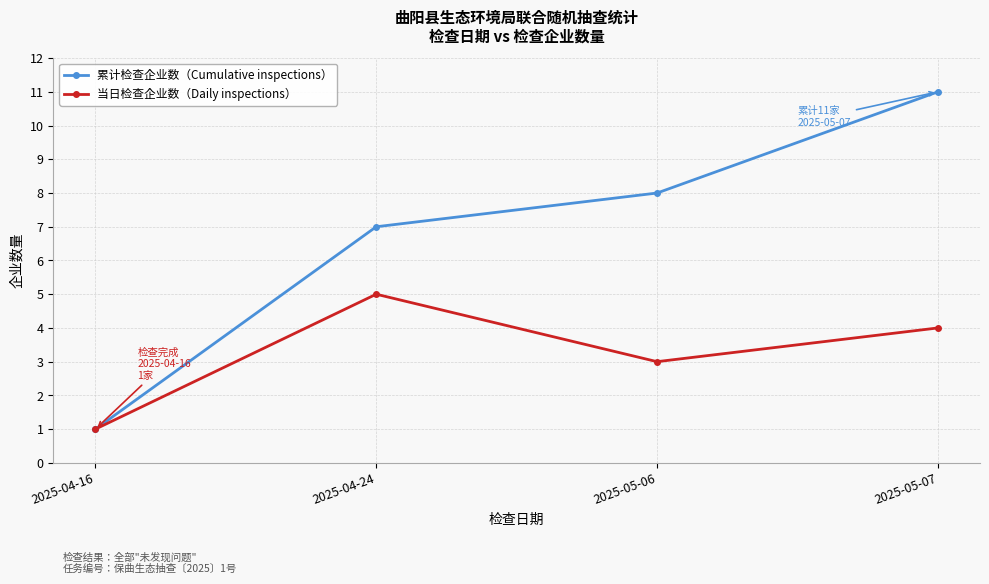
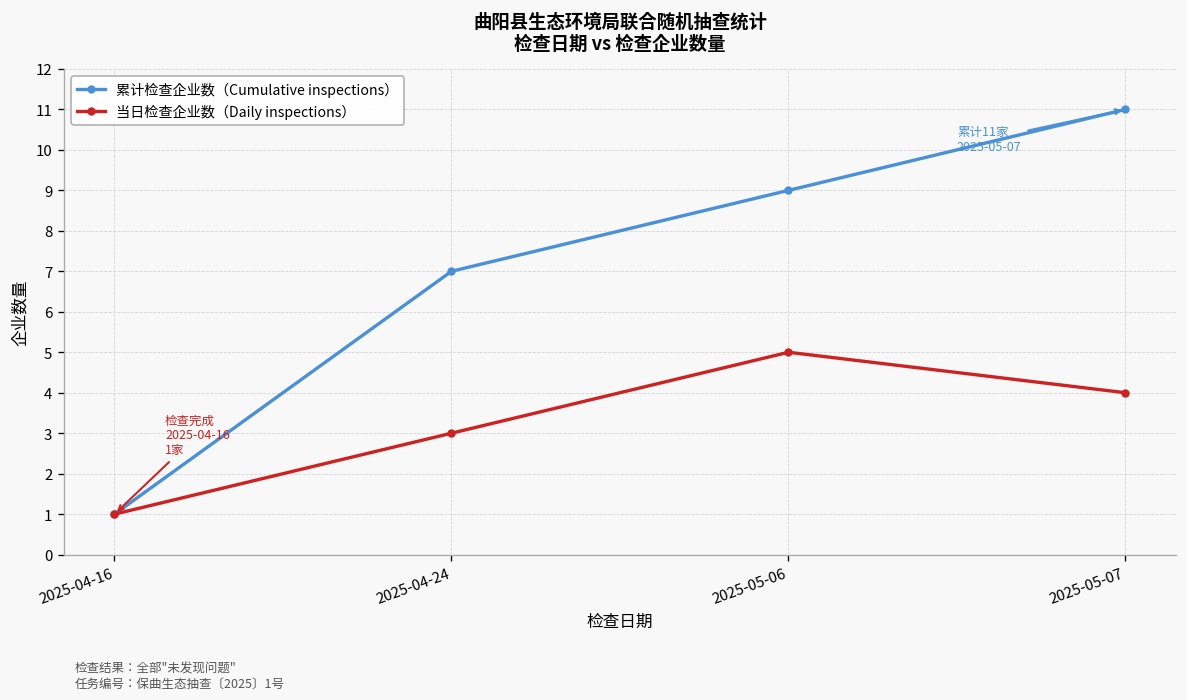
当日检查企业数（Daily inspections）, 2025-04-24: 5 -> 3
累计检查企业数（Cumulative inspections）, 2025-05-06: 8 -> 9
当日检查企业数（Daily inspections）, 2025-05-06: 3 -> 5
